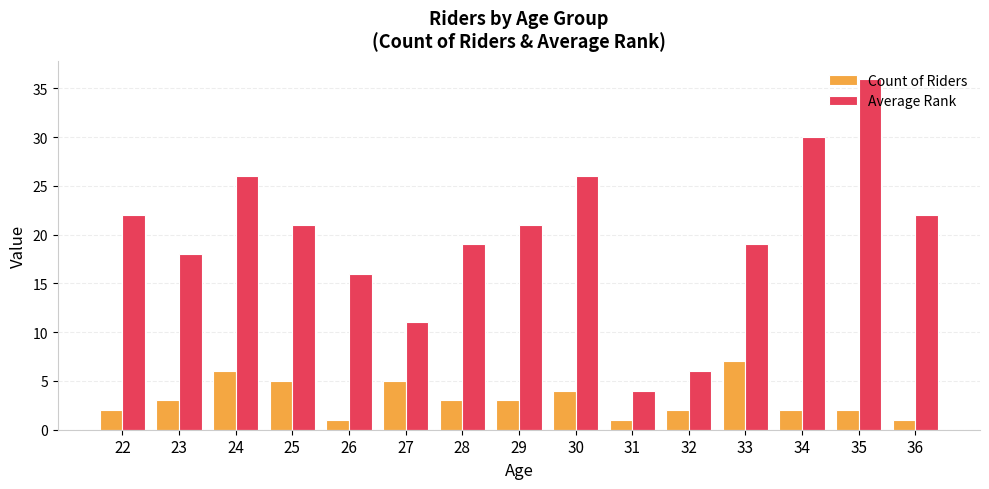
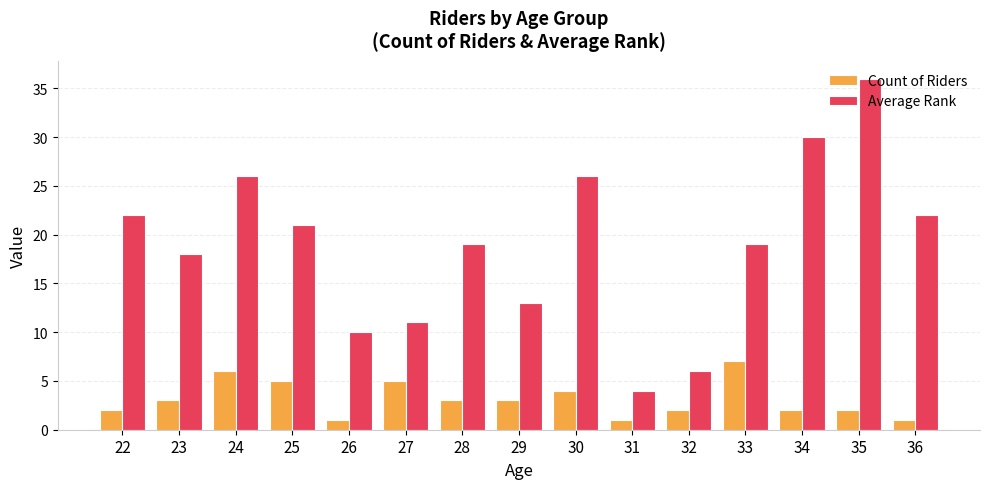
Average Rank, 26: 16 -> 10
Average Rank, 29: 21 -> 13
